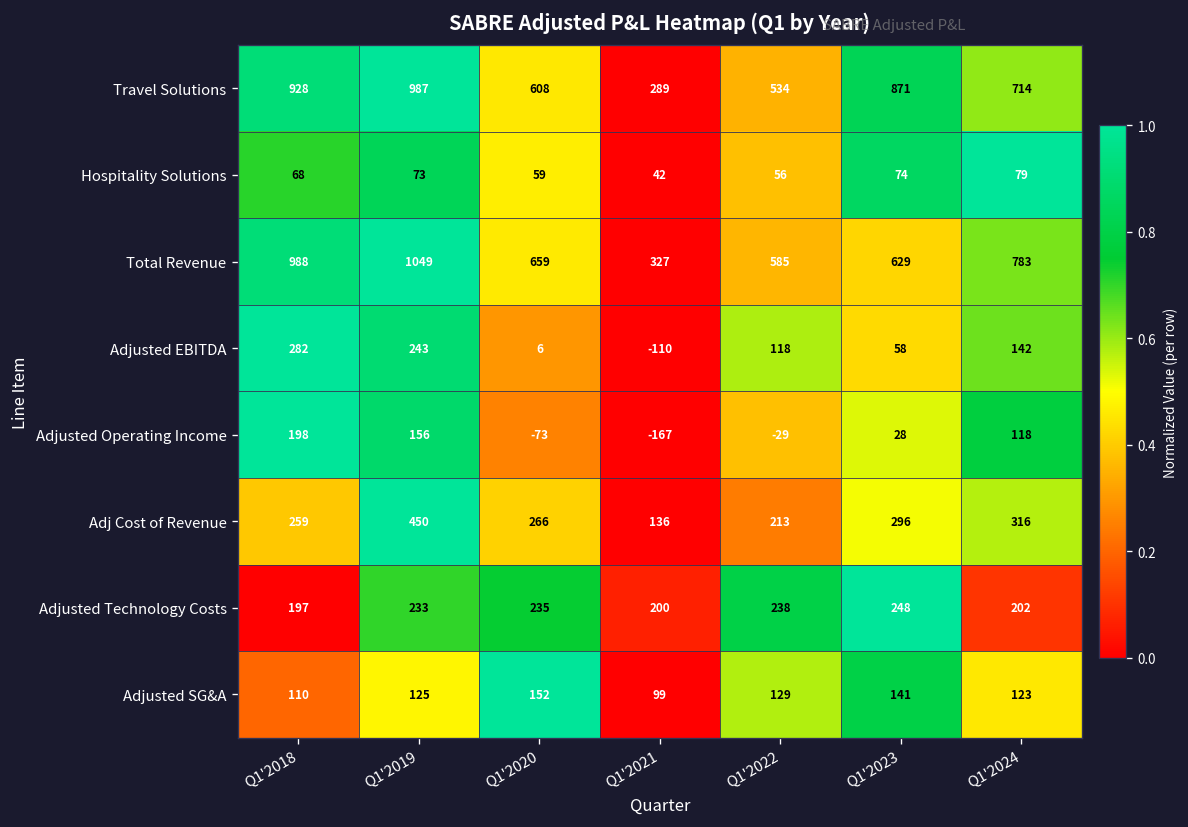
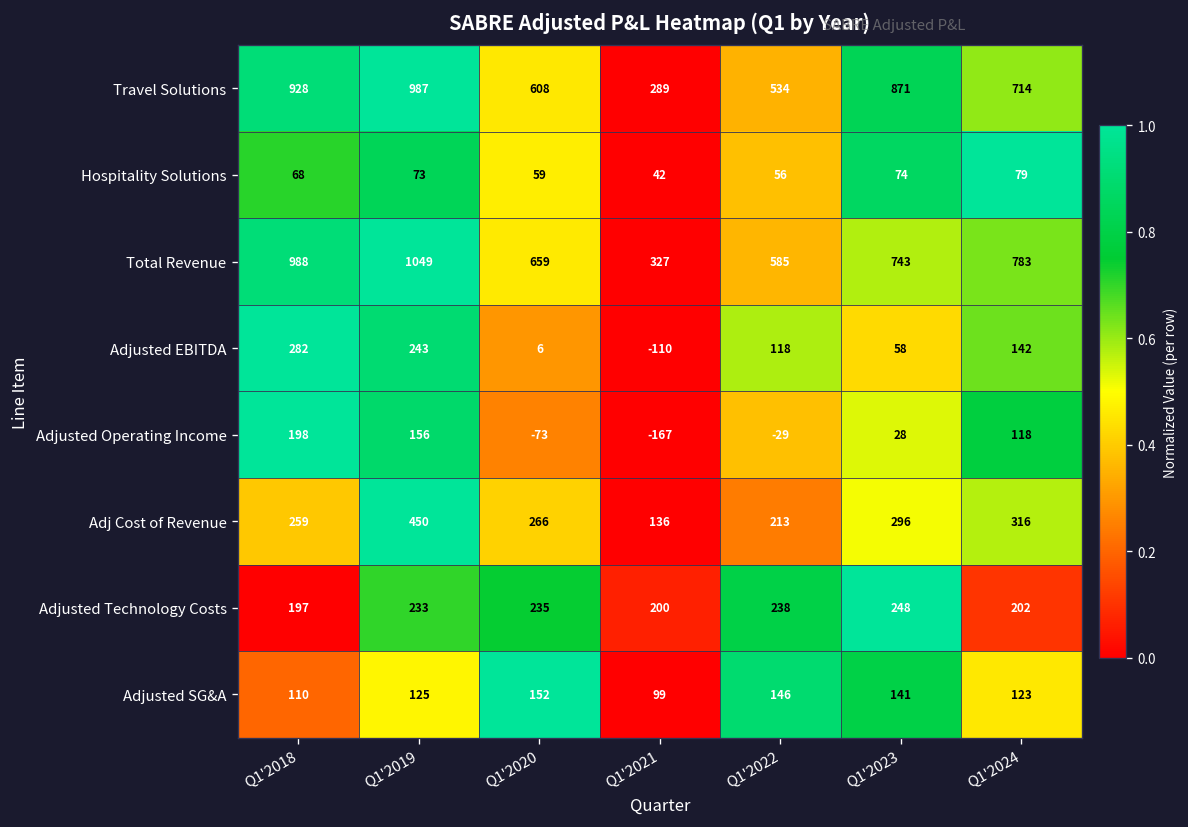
Total Revenue, Q1'2023: 629 -> 743
Adjusted SG&A, Q1'2022: 129 -> 146
